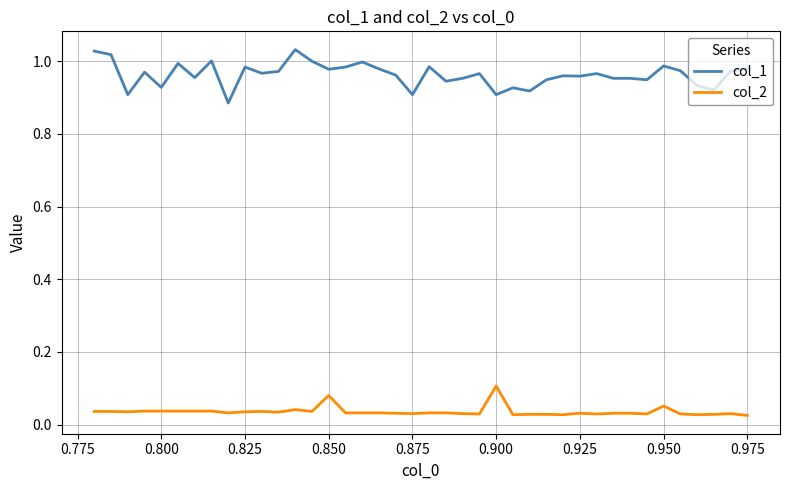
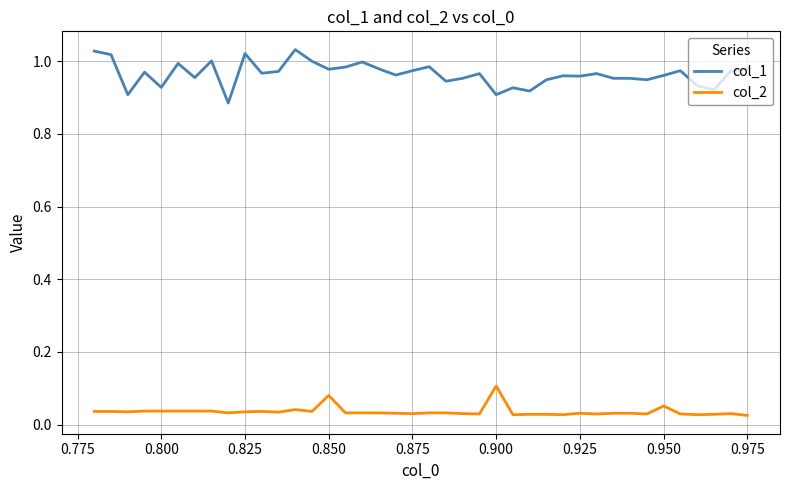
col_1, 0.825: 0.98 -> 1.02
col_1, 0.875: 0.91 -> 0.97
col_1, 0.950: 0.99 -> 0.96
